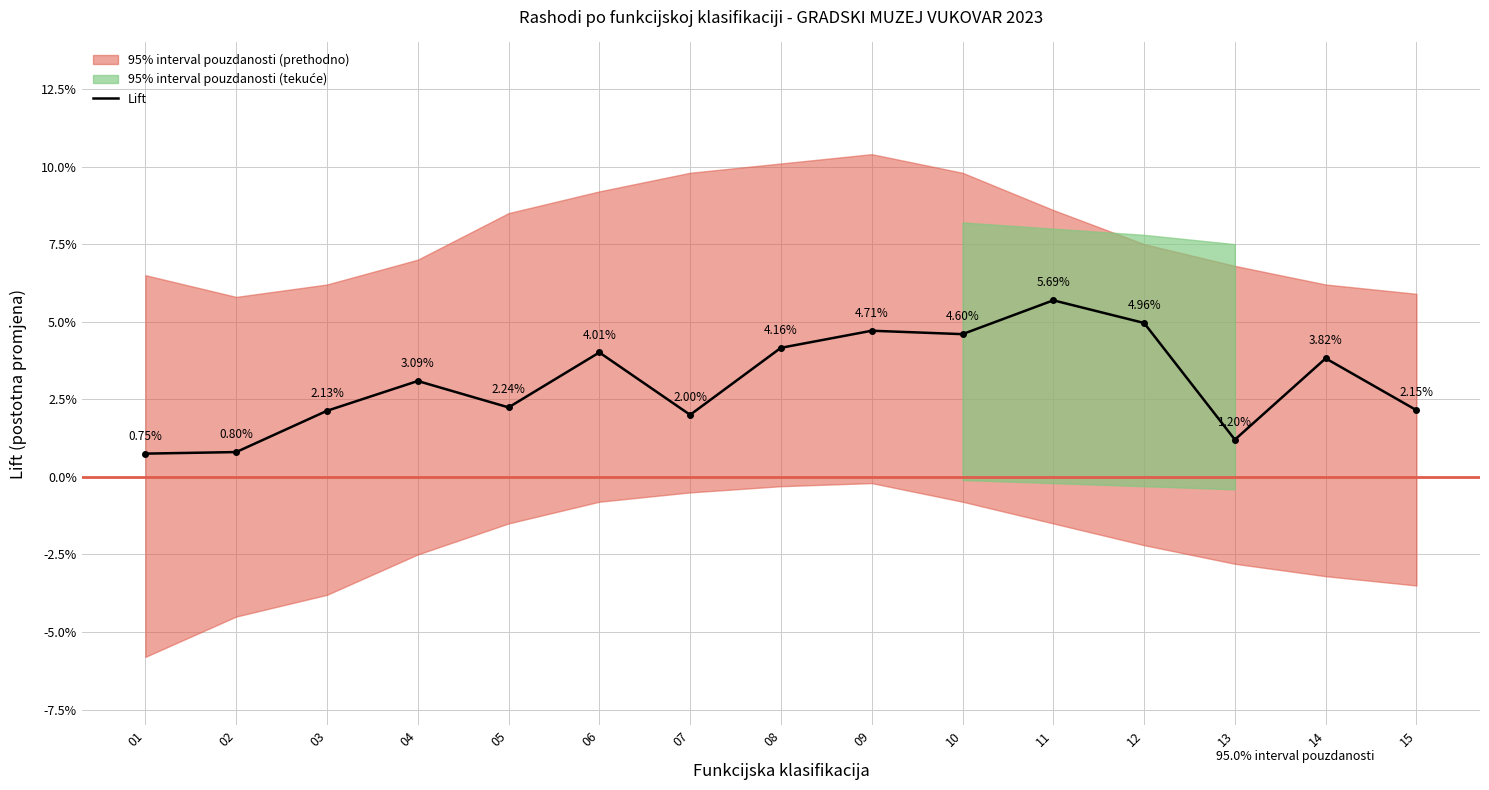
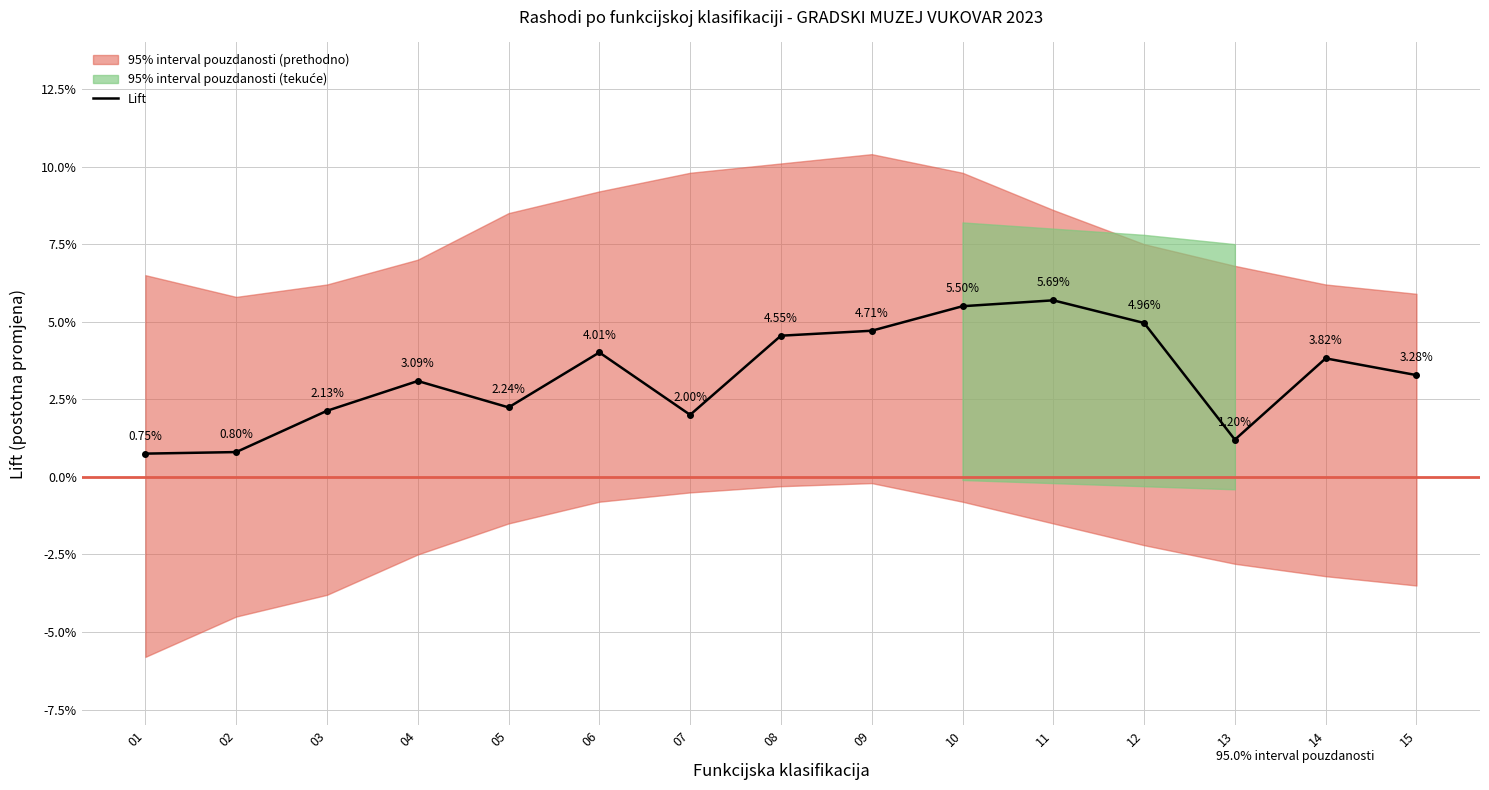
Lift, 08: 4.16% -> 4.55%
Lift, 10: 4.60% -> 5.50%
Lift, 15: 2.15% -> 3.28%
